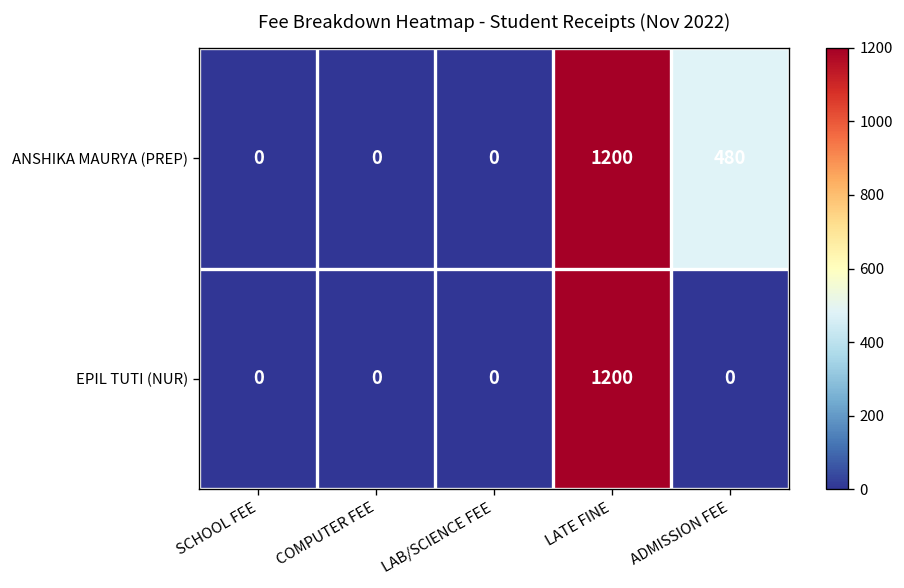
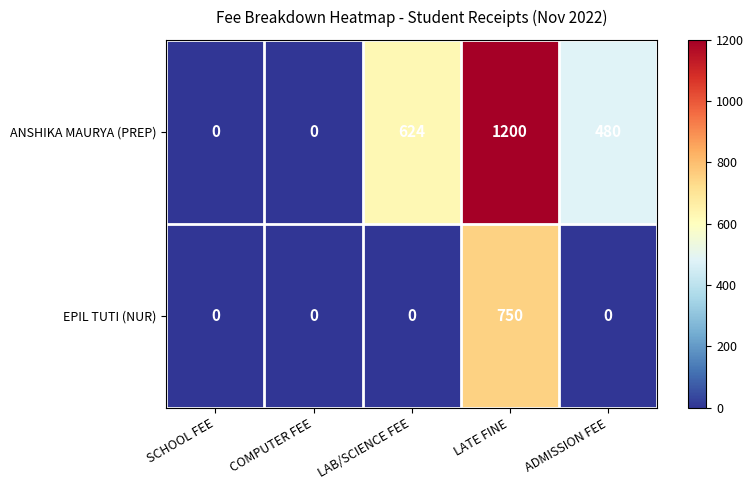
ANSHIKA MAURYA (PREP), LAB/SCIENCE FEE: 0 -> 624
EPIL TUTI (NUR), LATE FINE: 1200 -> 750
